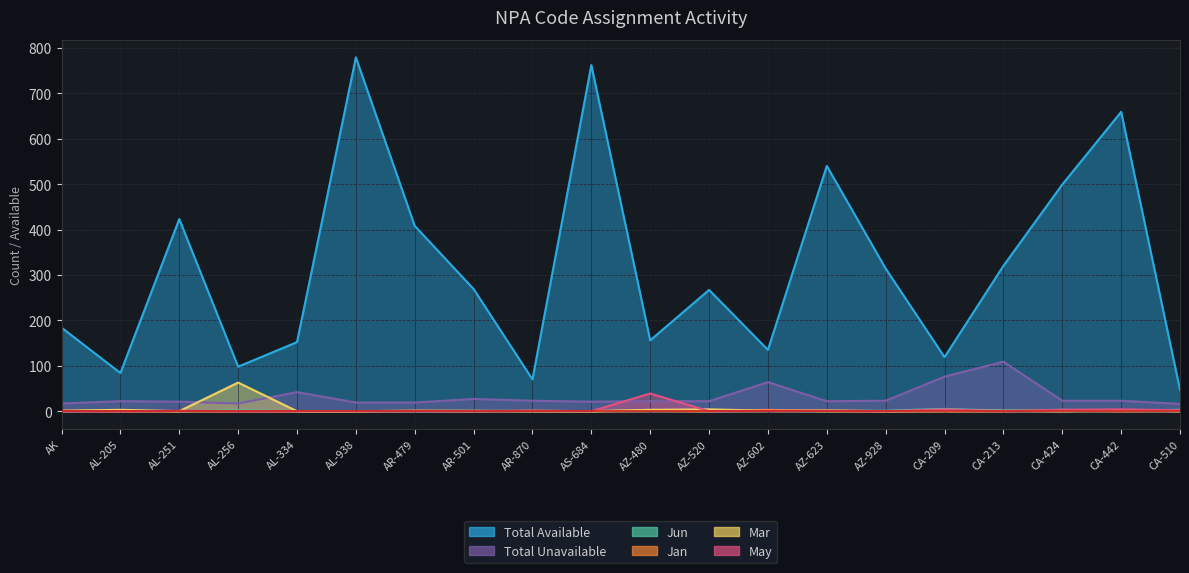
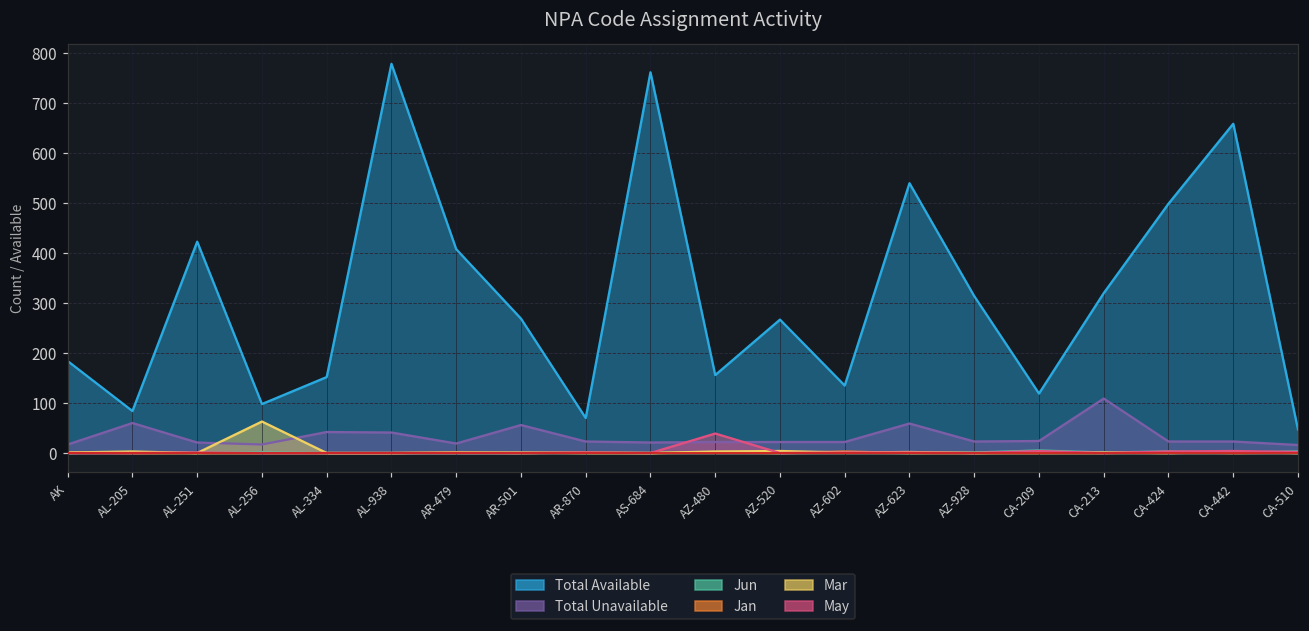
Total Unavailable, AL-205: 20 -> 60
Total Unavailable, AL-938: 20 -> 40
Total Unavailable, AR-501: 30 -> 60
Total Unavailable, AZ-602: 60 -> 20
Total Unavailable, AZ-623: 20 -> 60
Total Unavailable, CA-209: 80 -> 20
